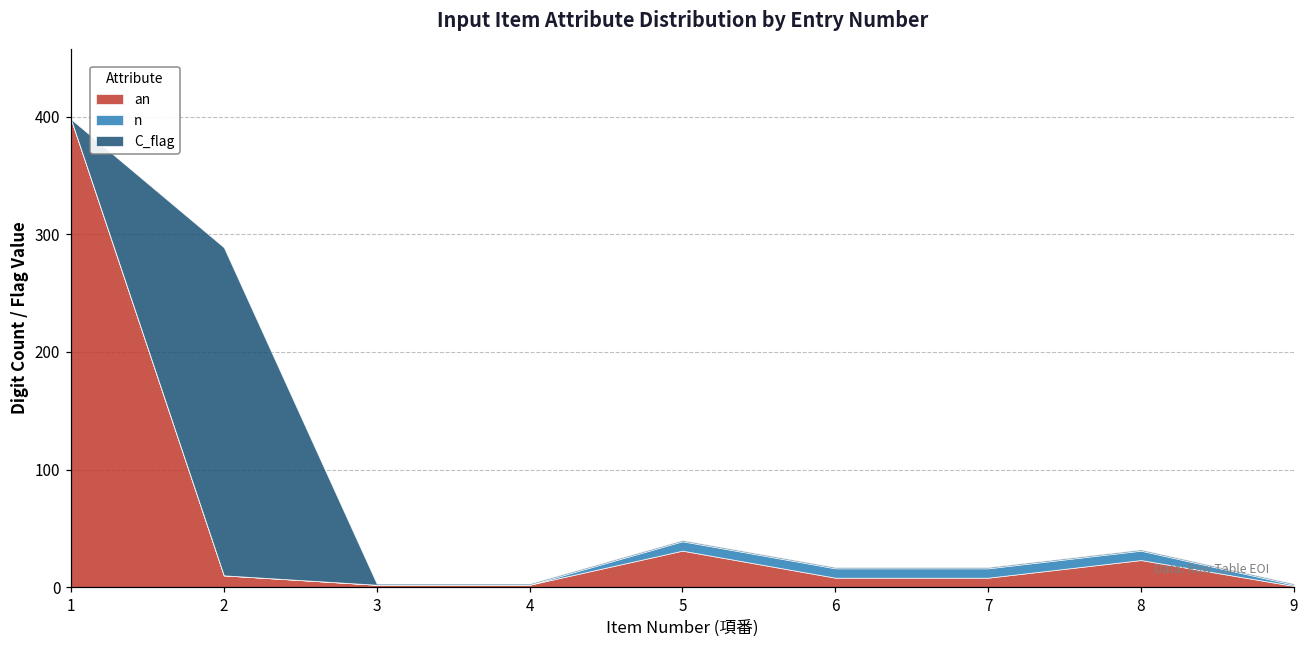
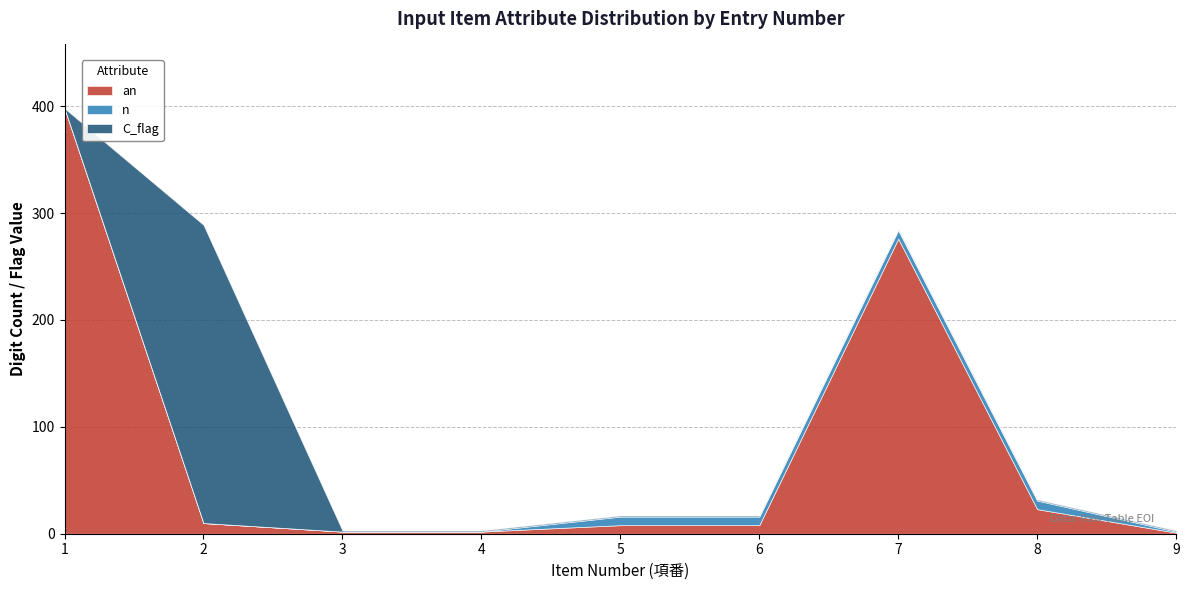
an, 5: 31 -> 8
an, 7: 8 -> 276
